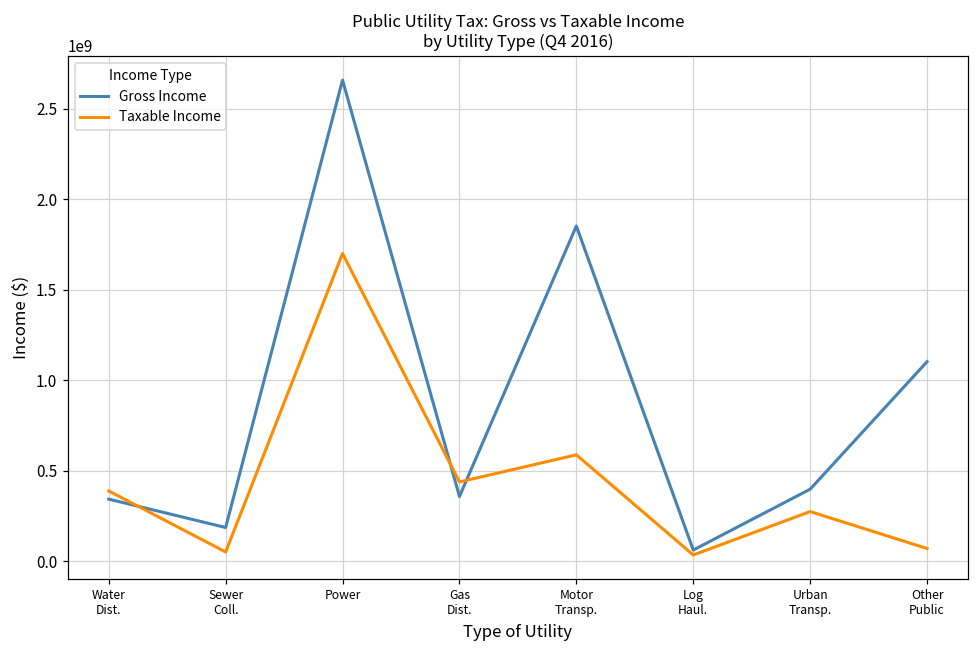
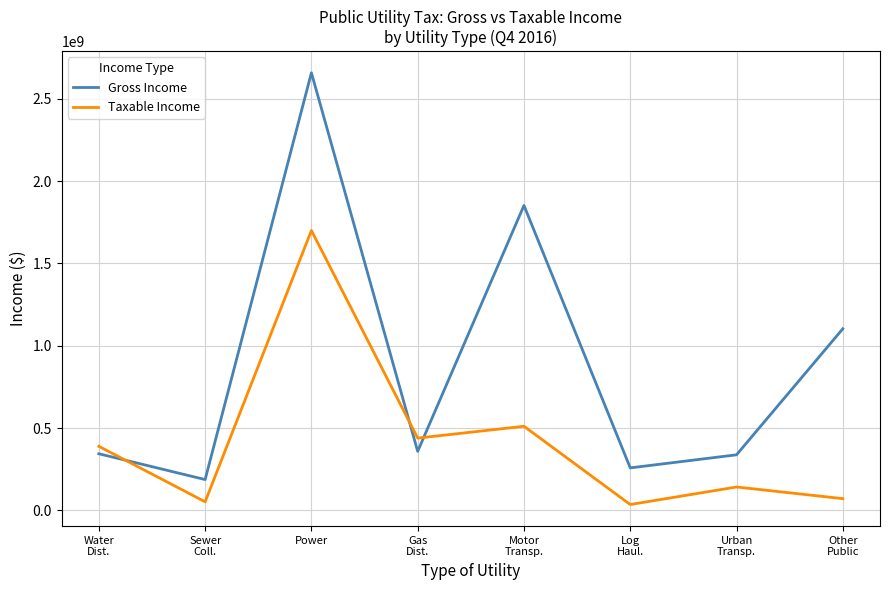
Taxable Income, Motor Transp.: 590000000 -> 510000000
Gross Income, Log Haul.: 60000000 -> 260000000
Gross Income, Urban Transp.: 400000000 -> 340000000
Taxable Income, Urban Transp.: 270000000 -> 140000000
